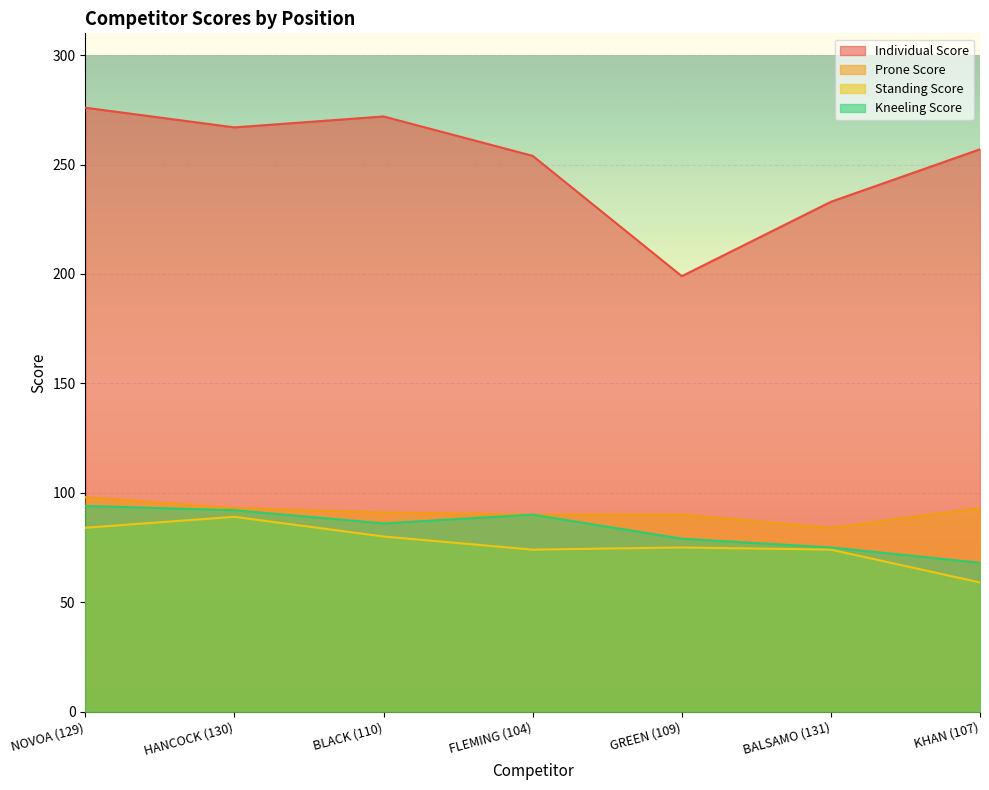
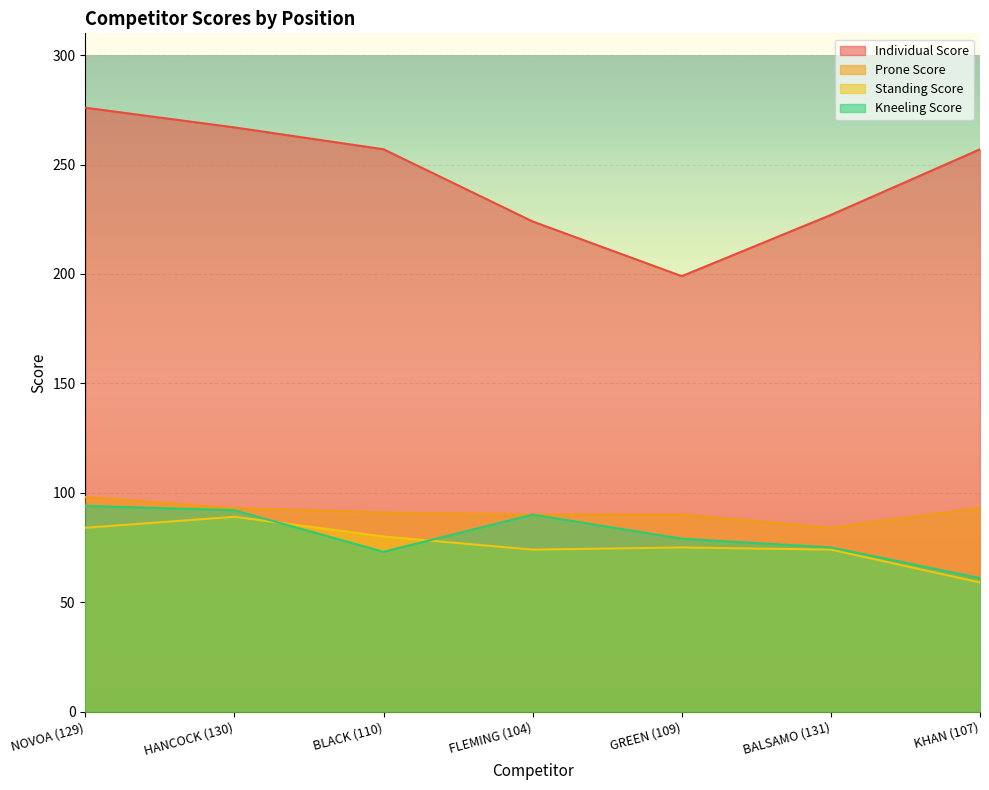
Individual Score, BLACK (110): 272 -> 257
Kneeling Score, BLACK (110): 86 -> 73
Individual Score, FLEMING (104): 254 -> 224
Individual Score, BALSAMO (131): 233 -> 227
Kneeling Score, KHAN (107): 68 -> 61
